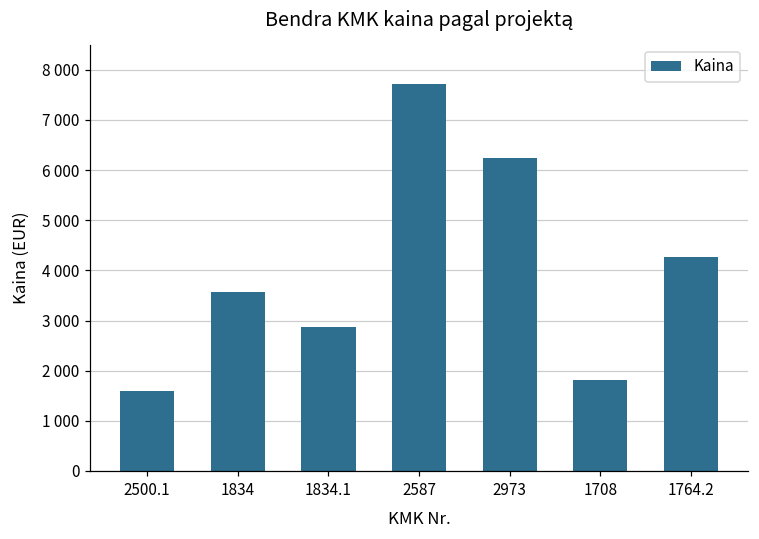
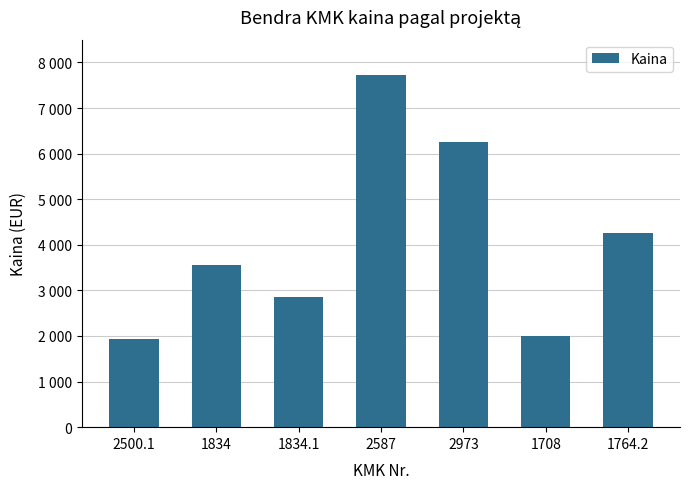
2500.1: 1600 -> 1900
1708: 1800 -> 2000
